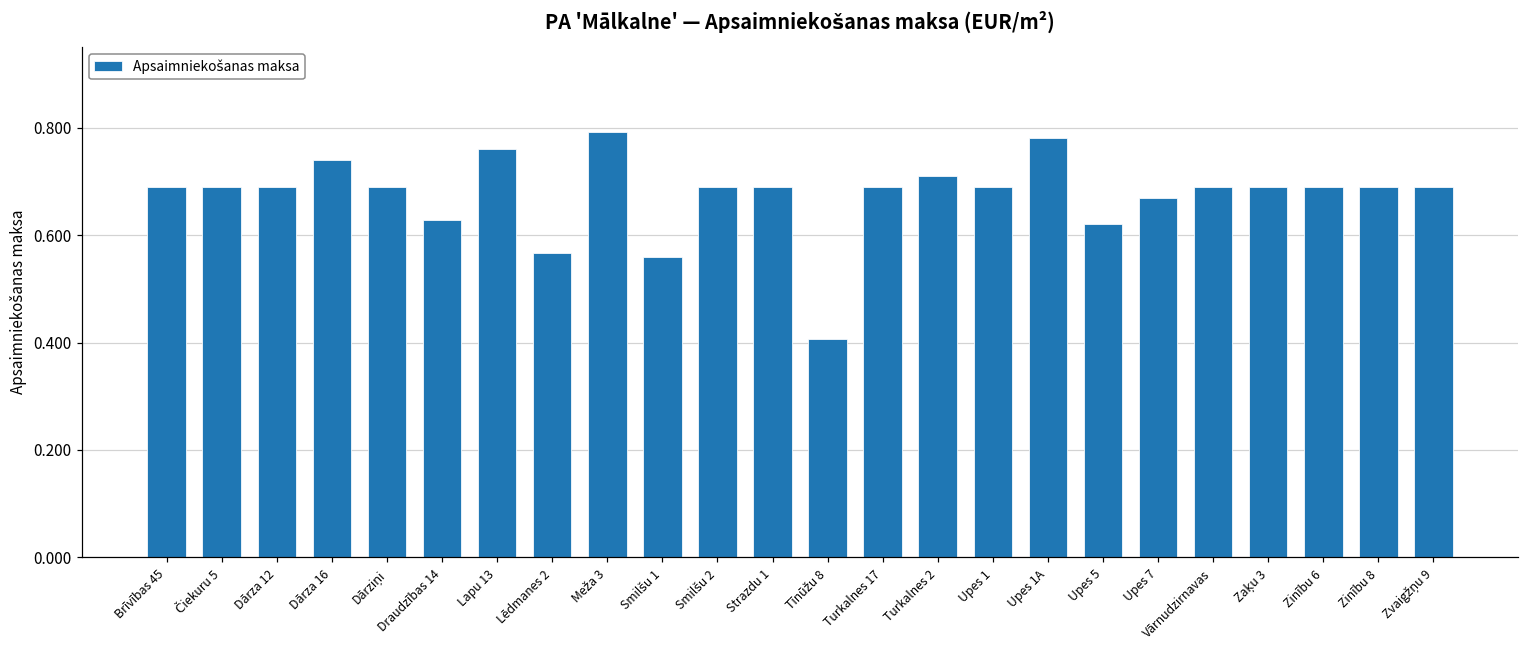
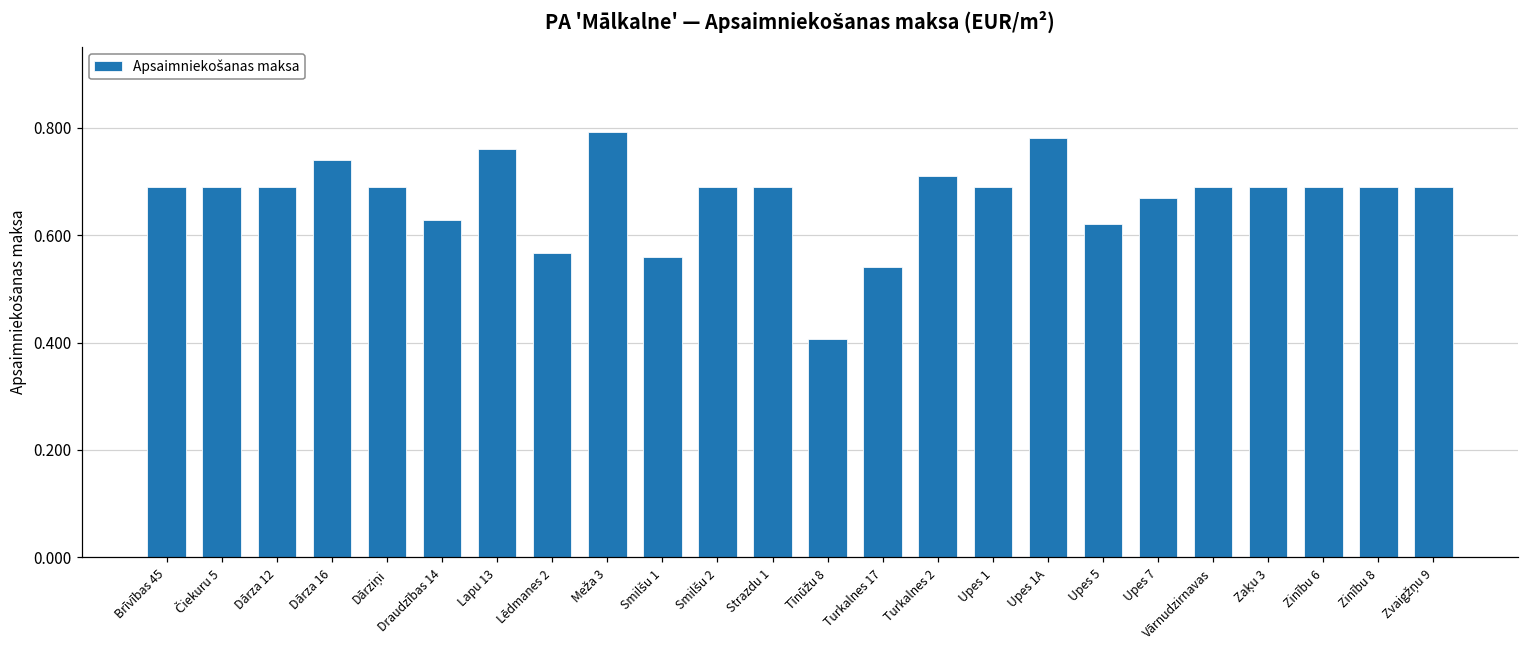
Turkalnes 17: 0.69 -> 0.54
